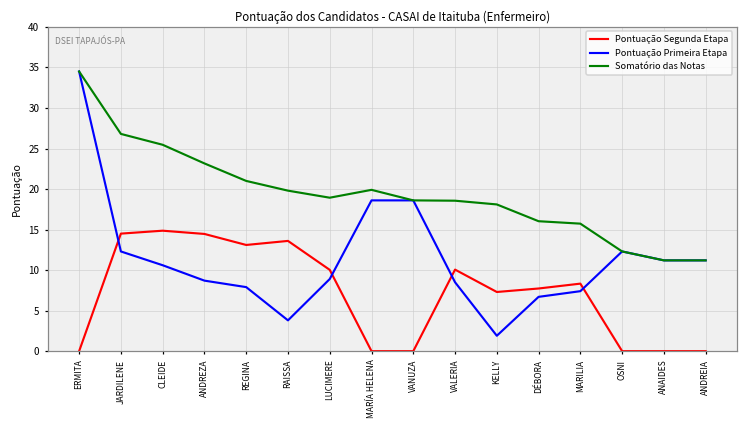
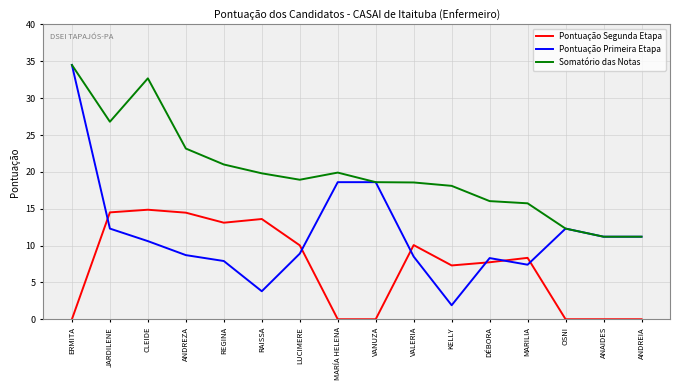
Somatório das Notas, CLEIDE: 25 -> 33
Pontuação Primeira Etapa, DÉBORA: 7 -> 8
